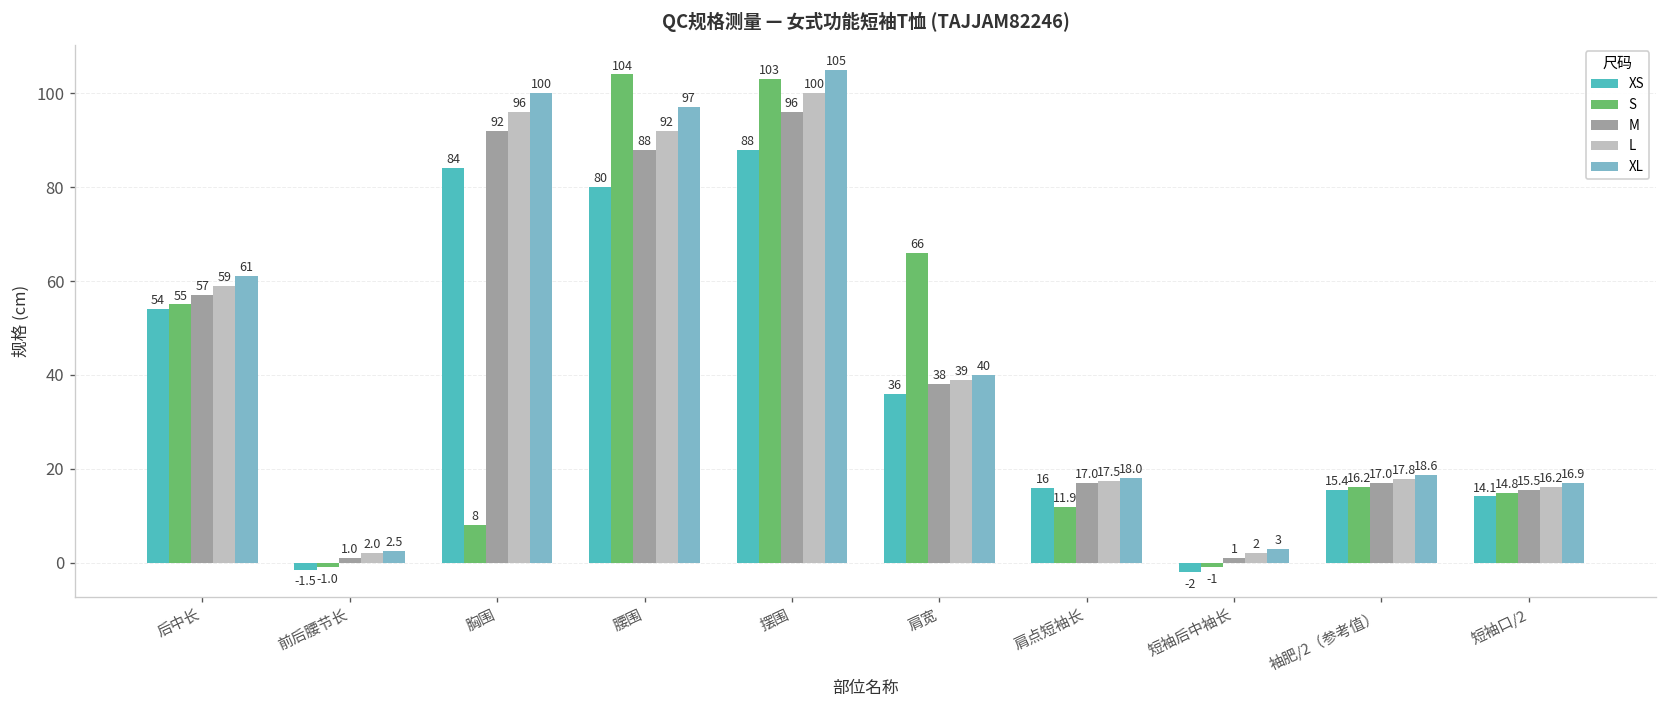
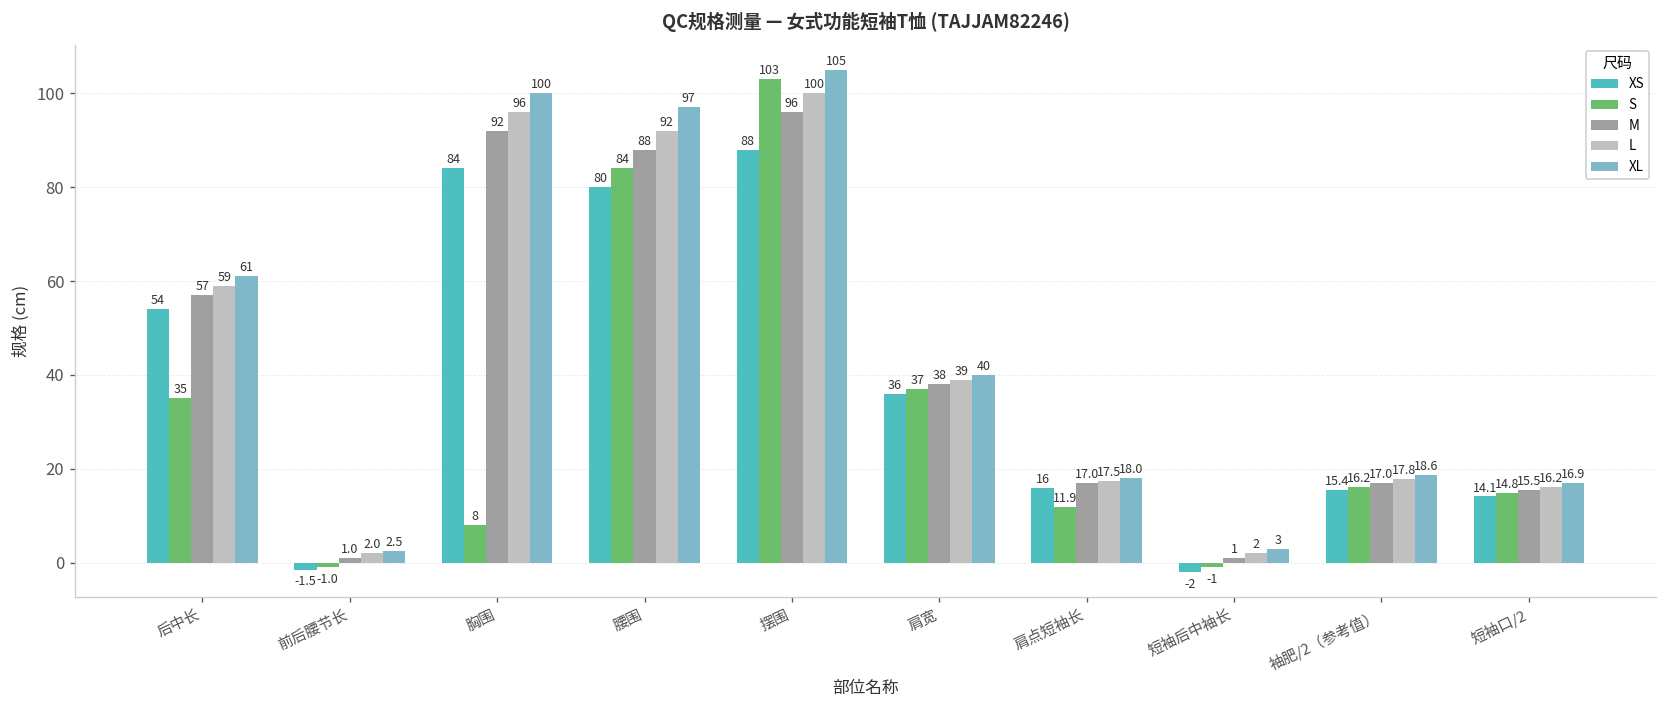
S, 后中长: 55 -> 35
S, 腰围: 104 -> 84
S, 肩宽: 66 -> 37
